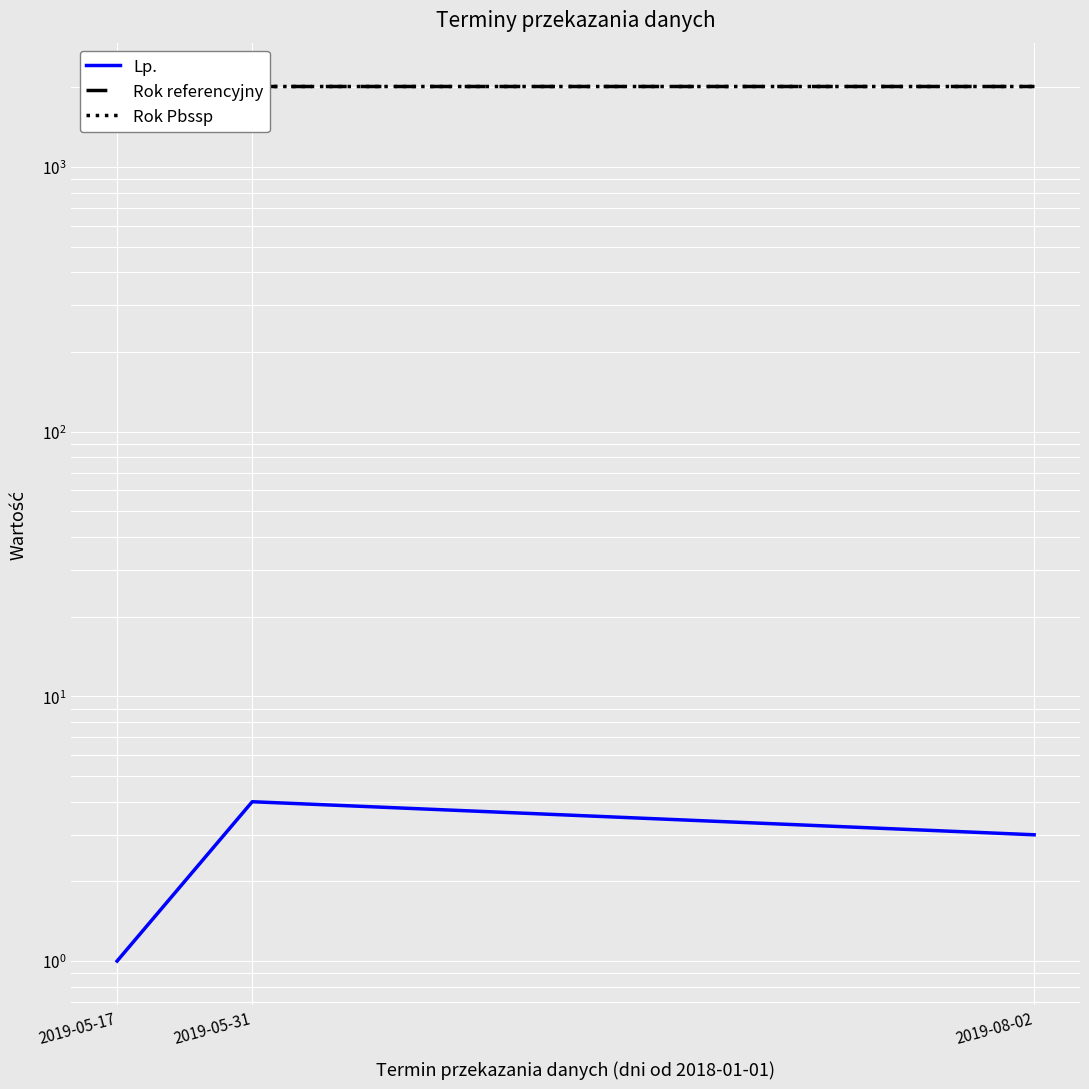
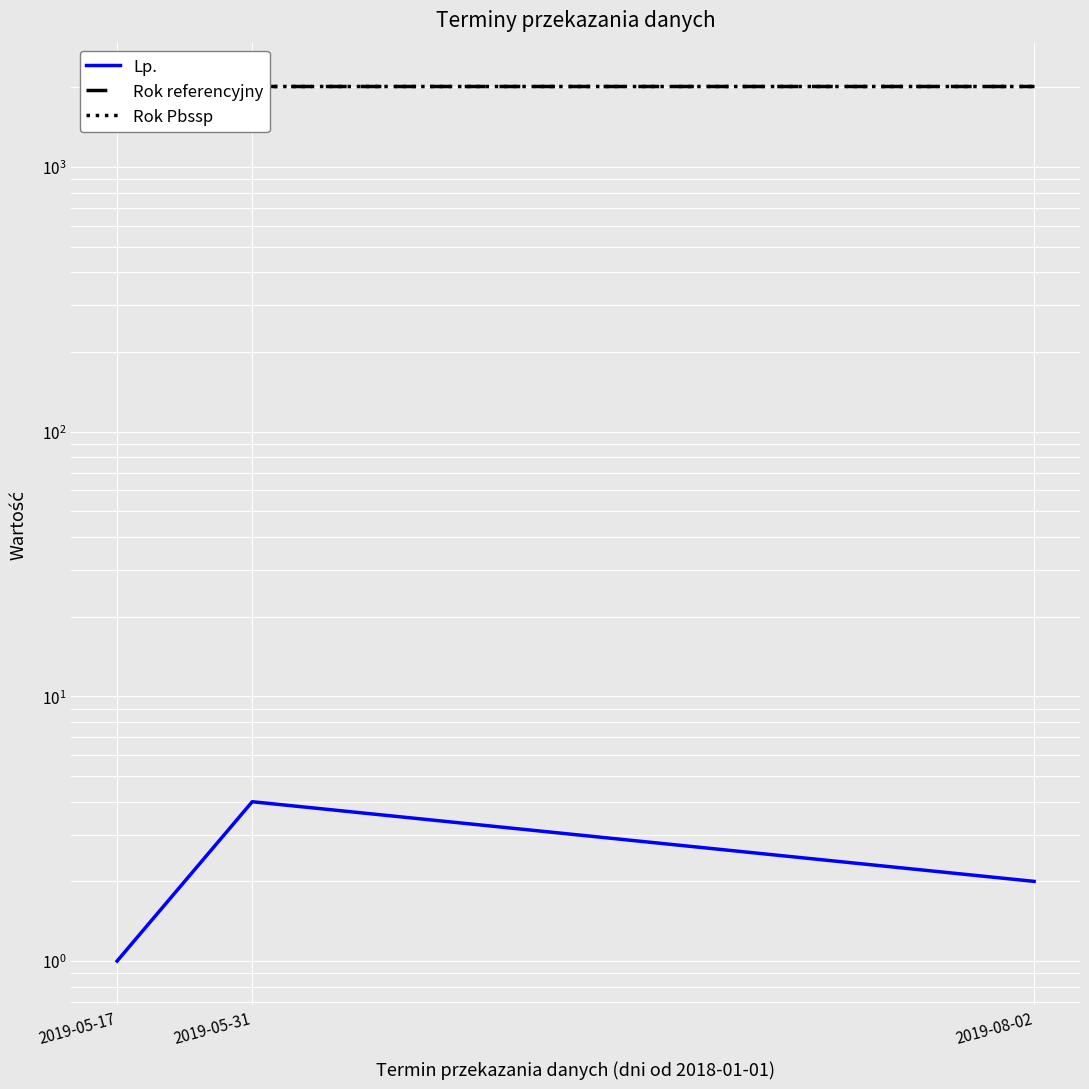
Lp., 2019-08-02: 3 -> 2
